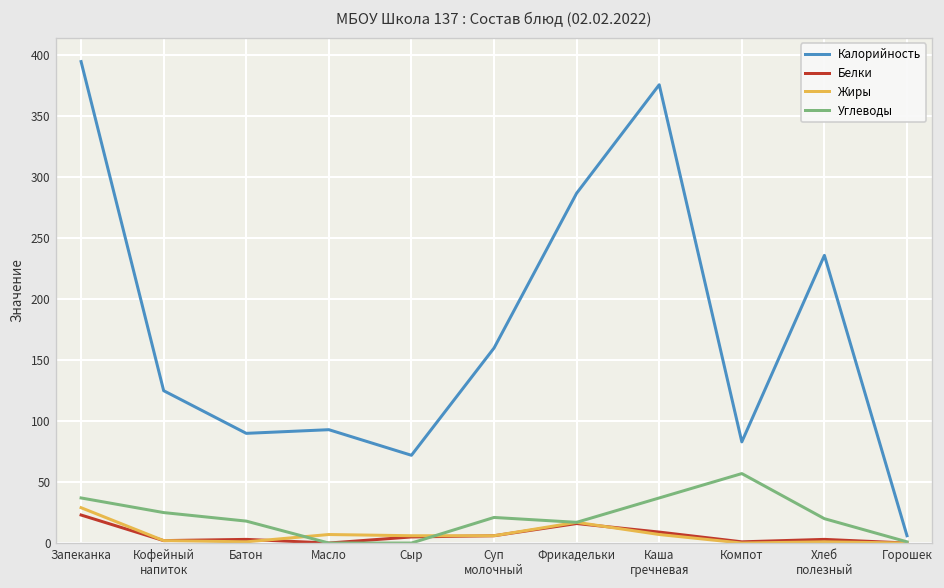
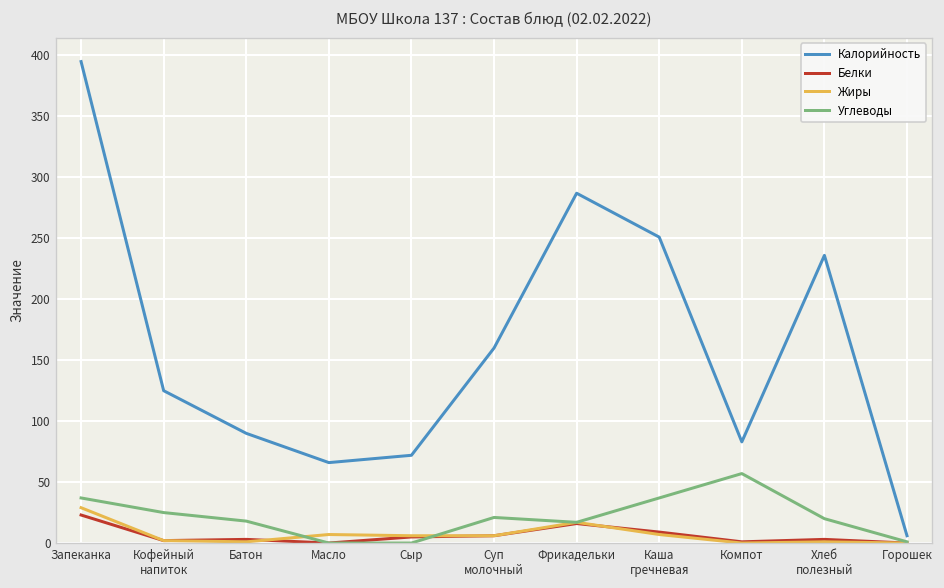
Калорийность, Масло: 93 -> 66
Калорийность, Каша гречневая: 376 -> 251
